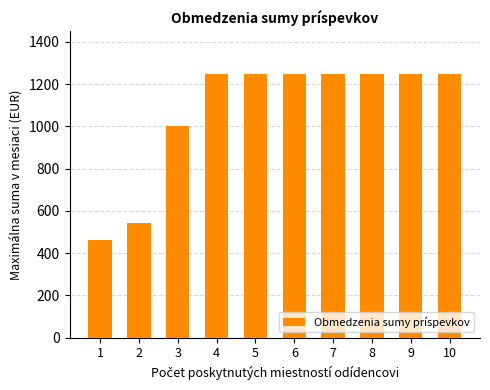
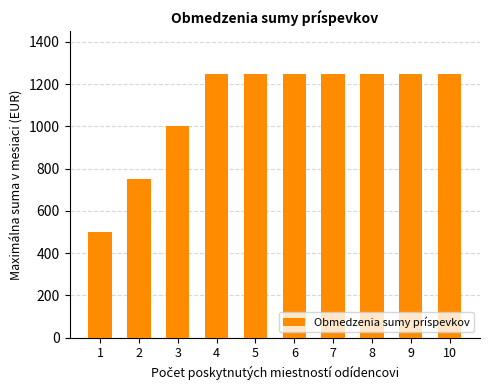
1: 460 -> 500
2: 540 -> 750
